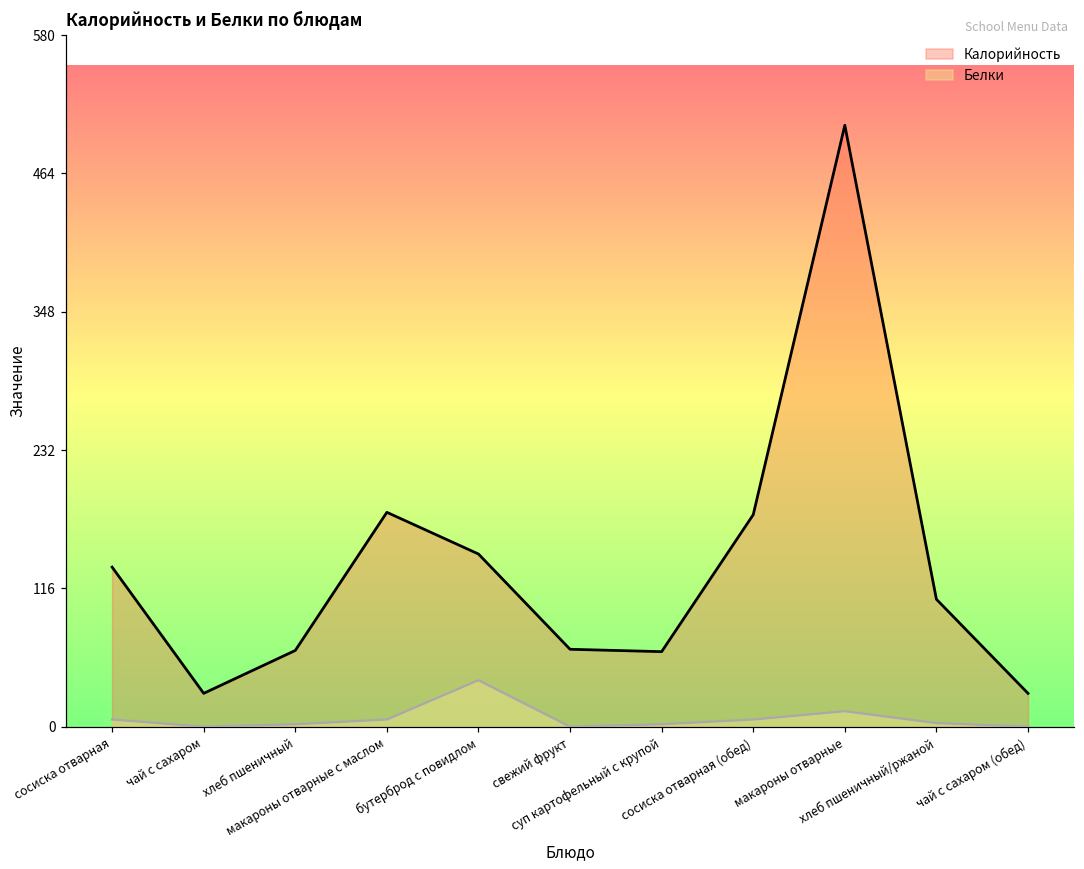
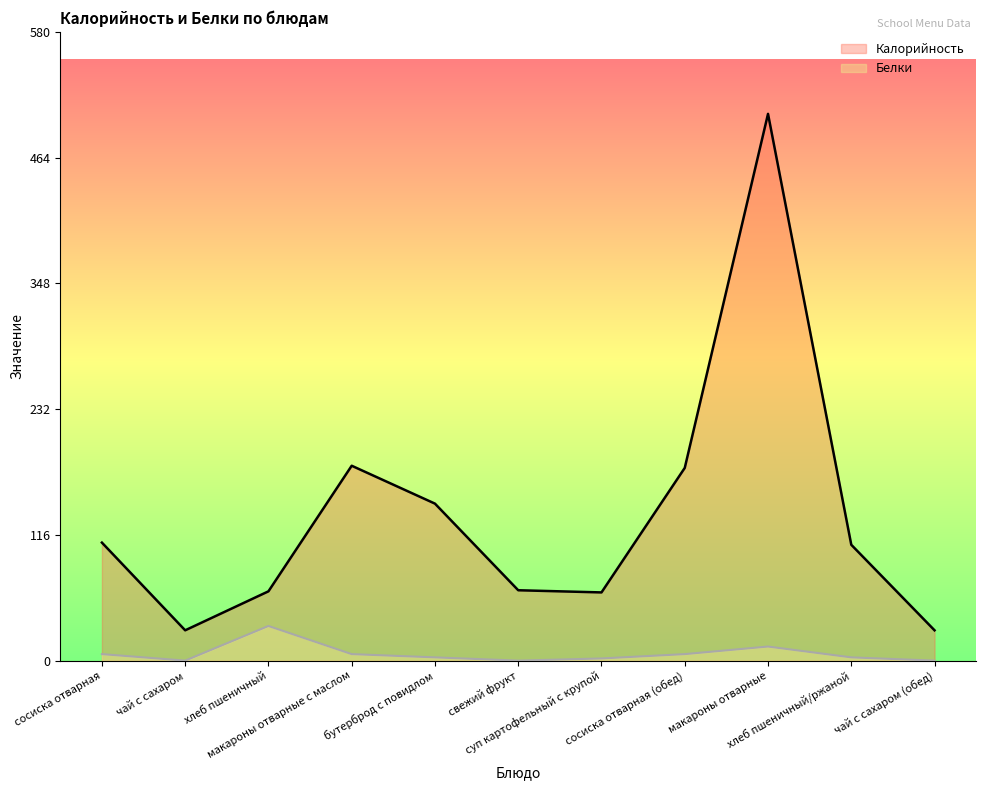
Калорийность, сосиска отварная: 134 -> 109
Белки, хлеб пшеничный: 2 -> 32
Белки, бутерброд с повидлом: 39 -> 3
